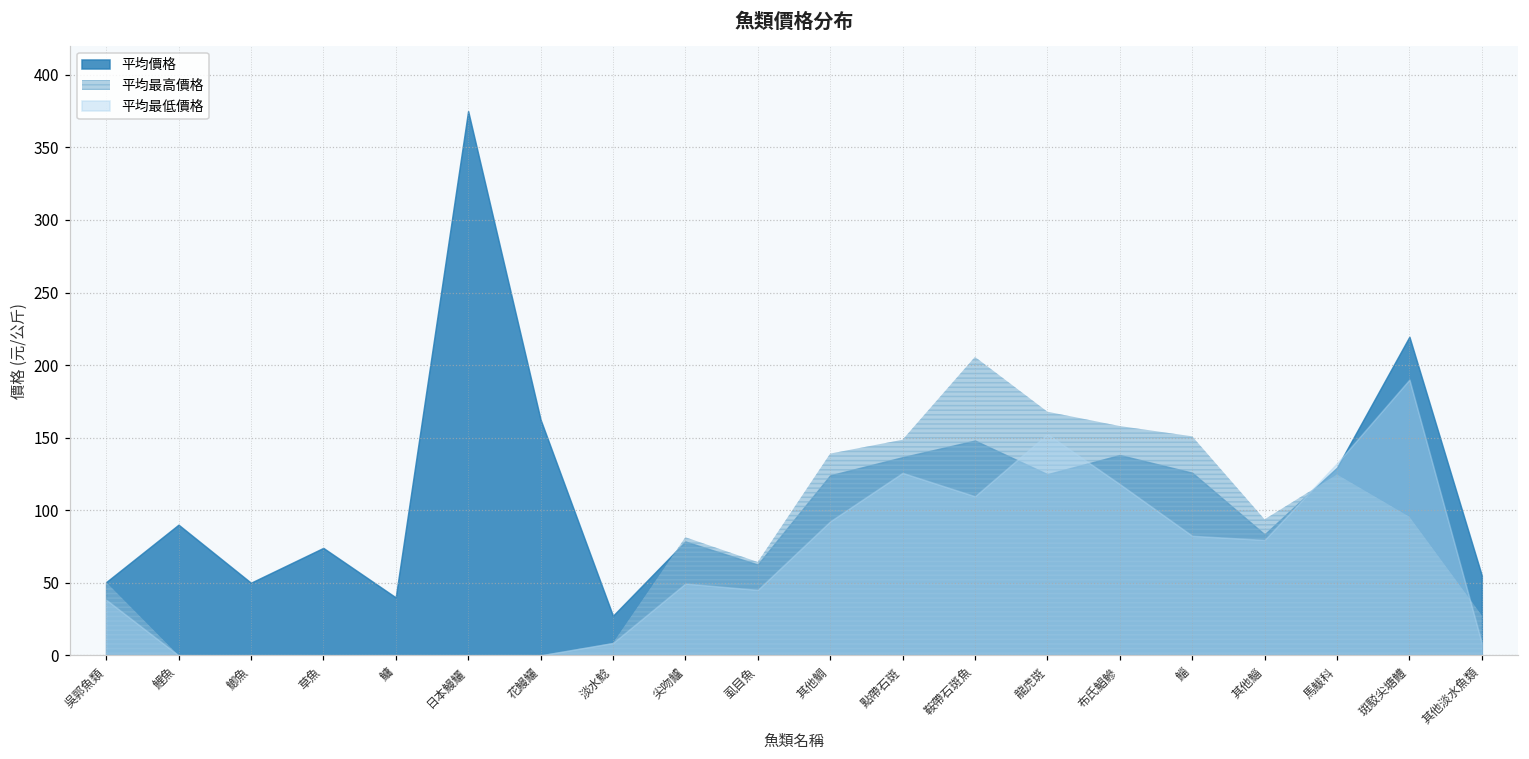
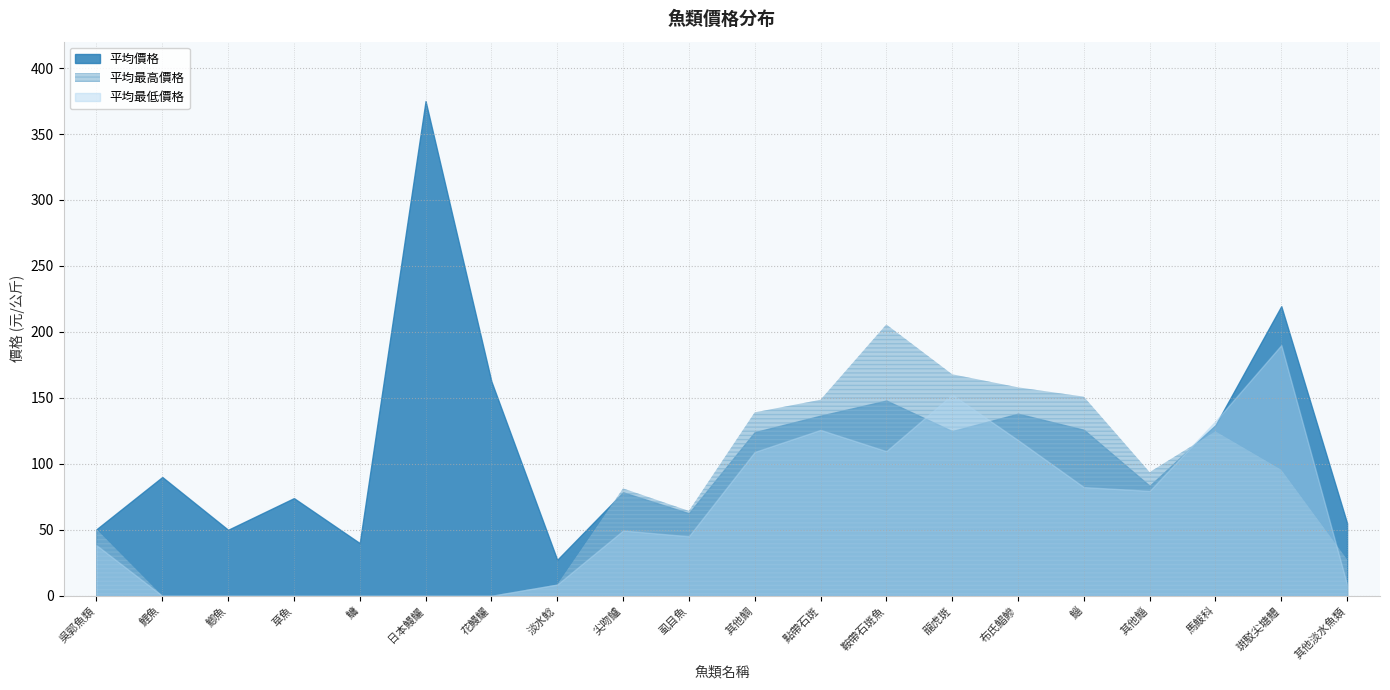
平均最低價格, 其他鯛: 92 -> 109
